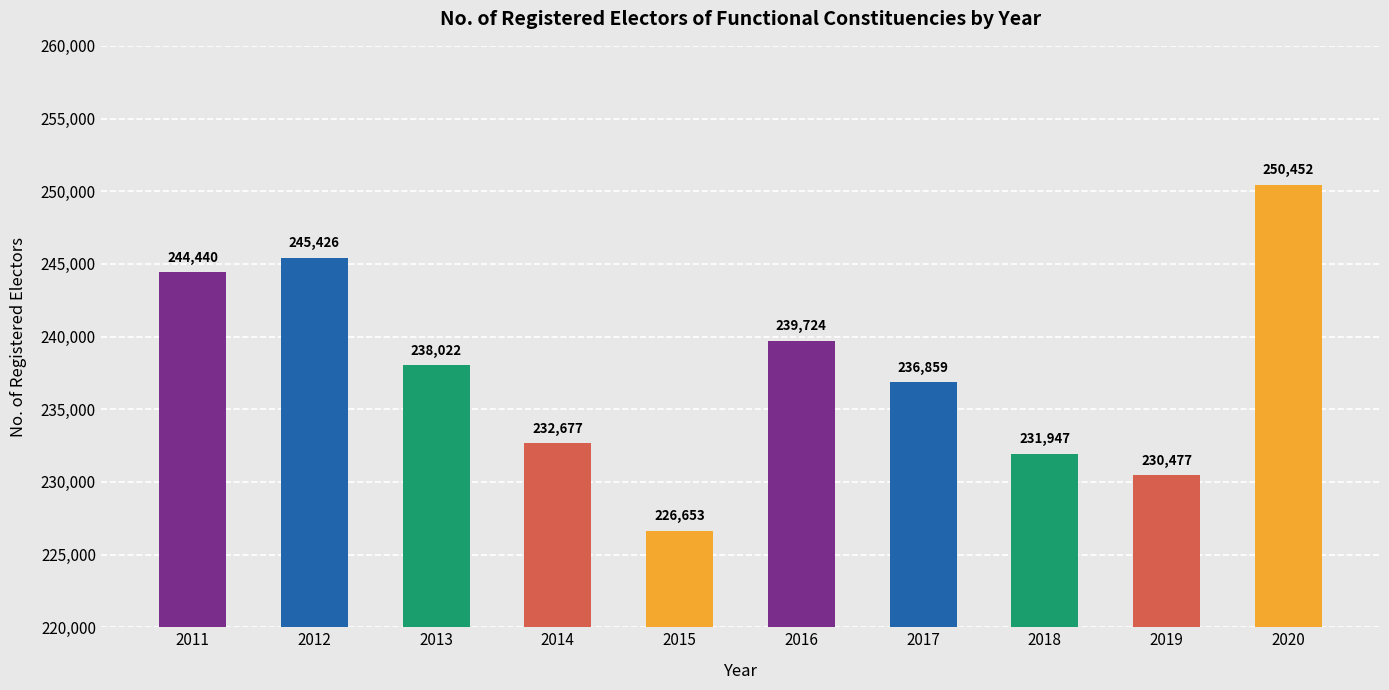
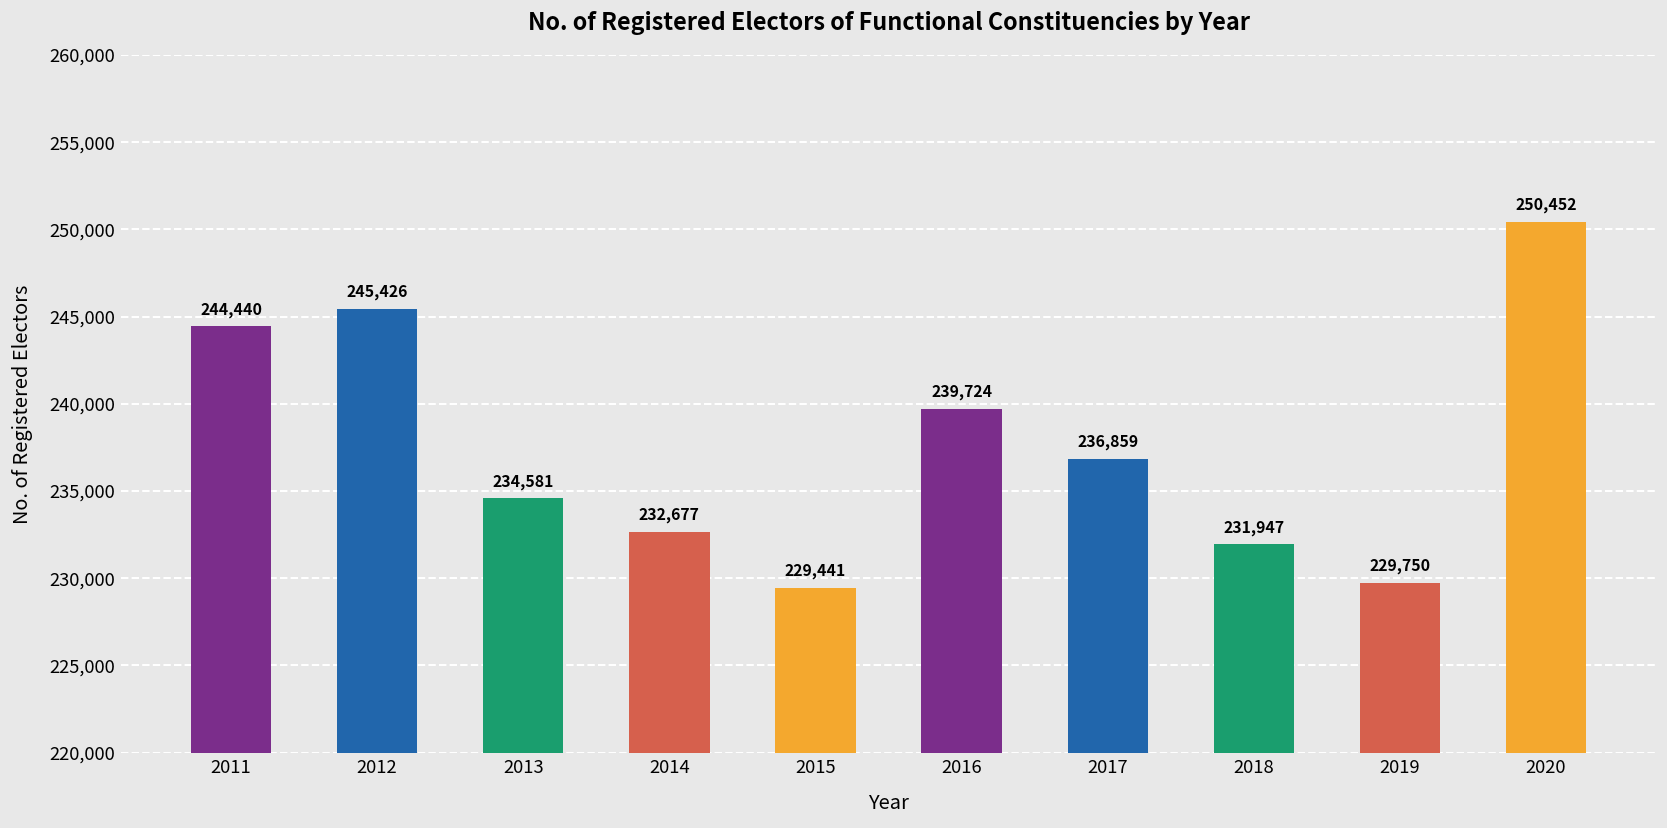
2013: 238,022 -> 234,581
2015: 226,653 -> 229,441
2019: 230,477 -> 229,750
